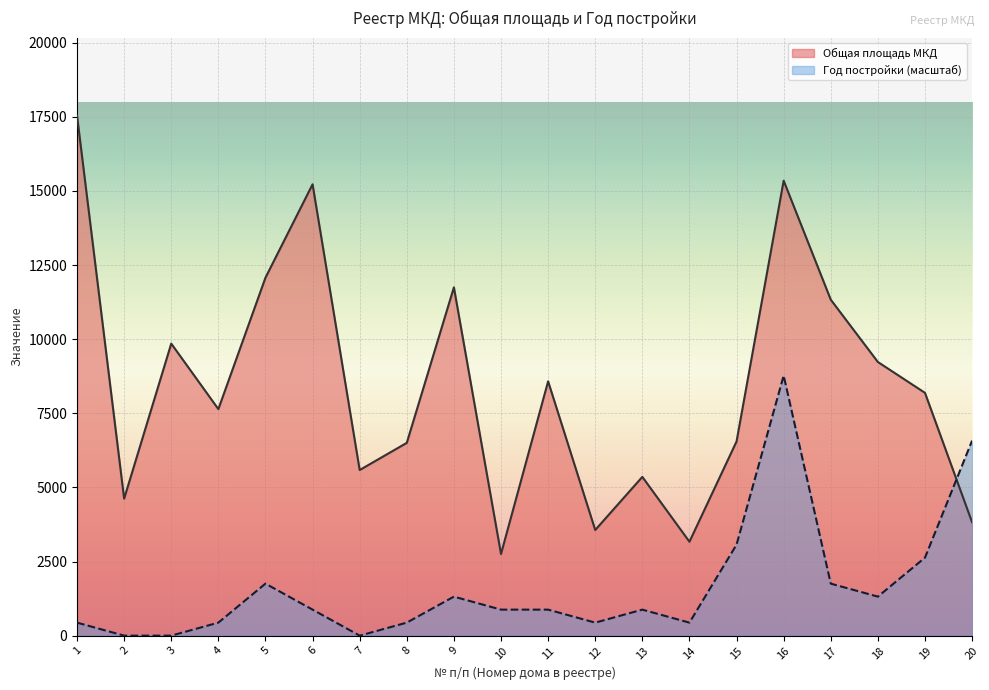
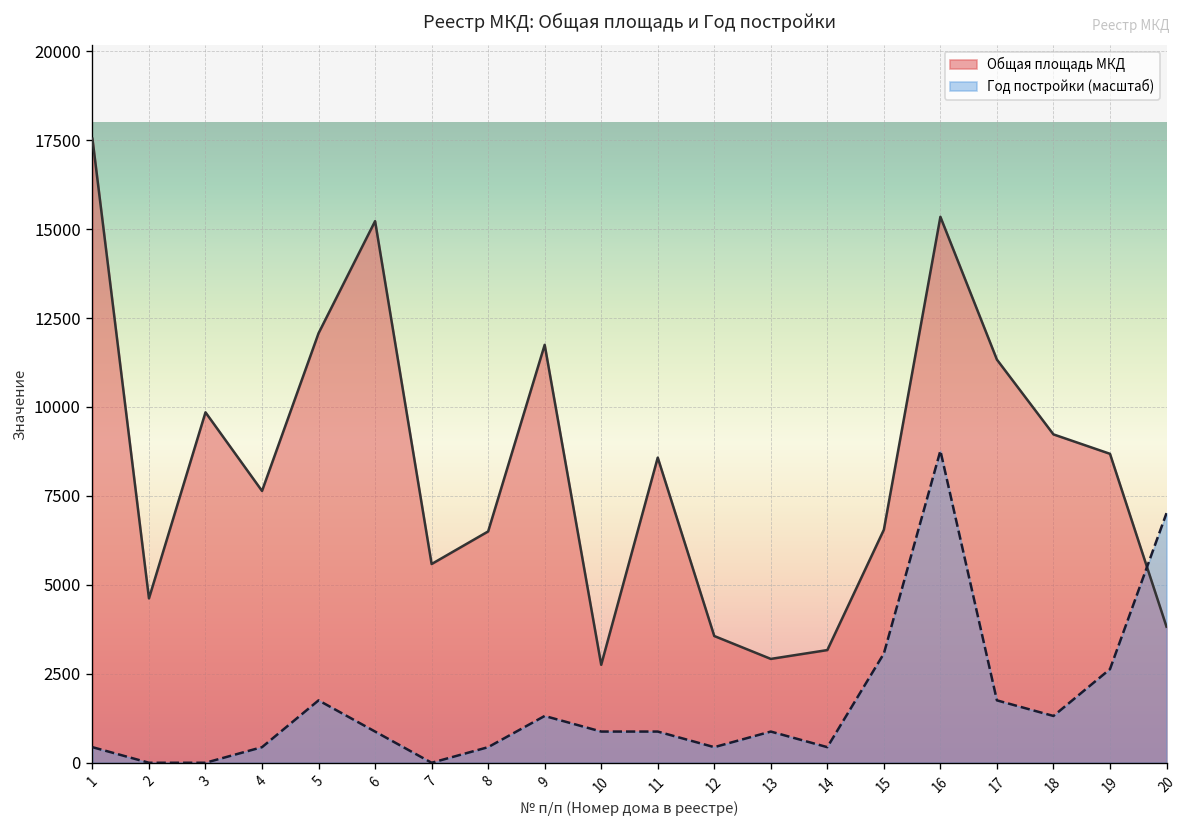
Общая площадь МКД, 13: 5400 -> 2900
Общая площадь МКД, 19: 8200 -> 8700
Год постройки (масштаб), 20: 6600 -> 7000
